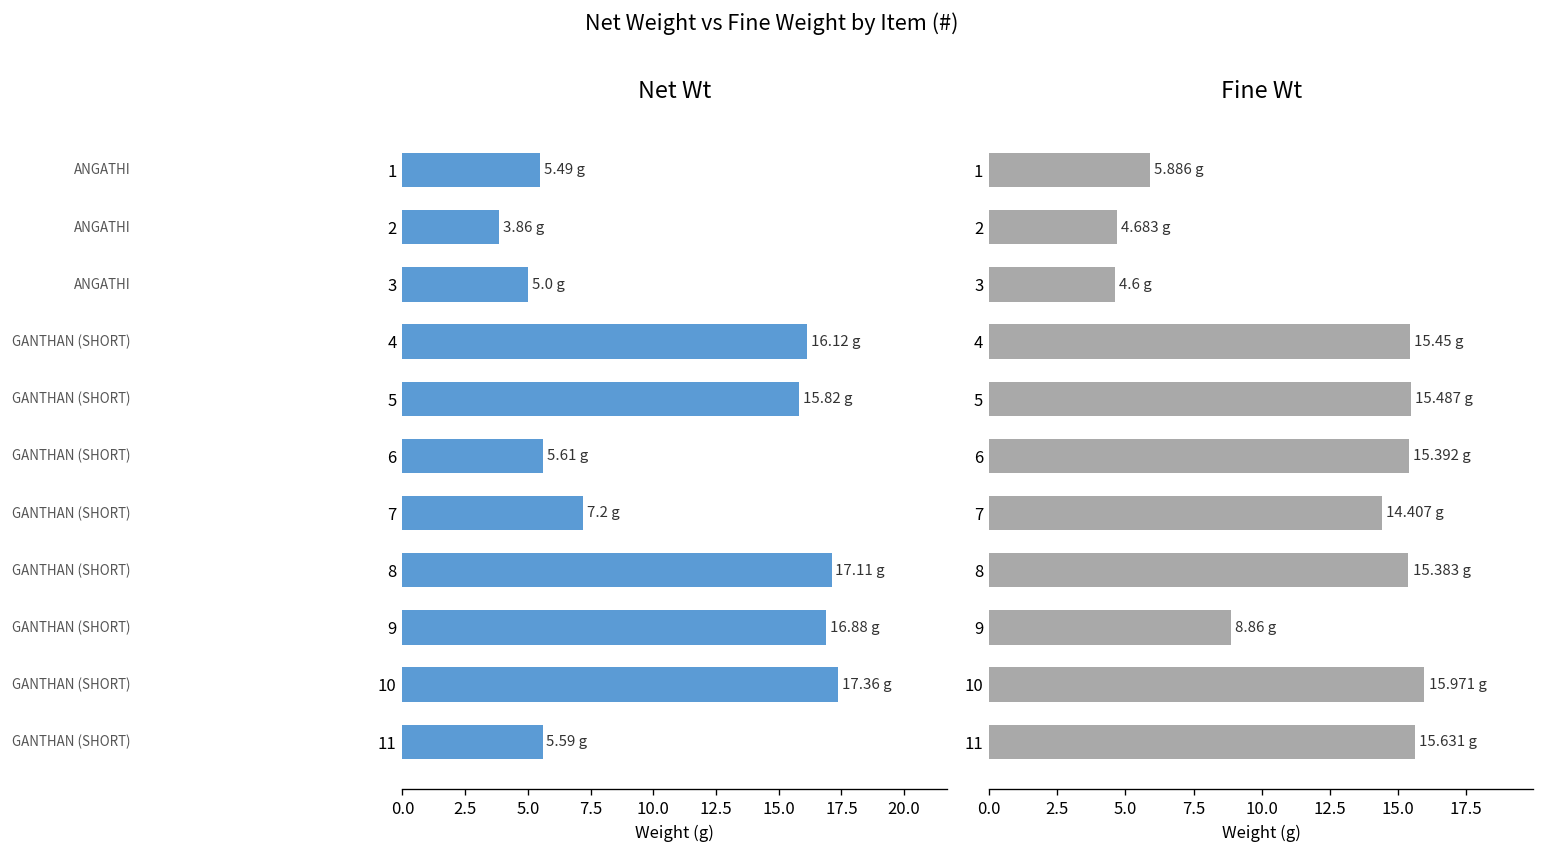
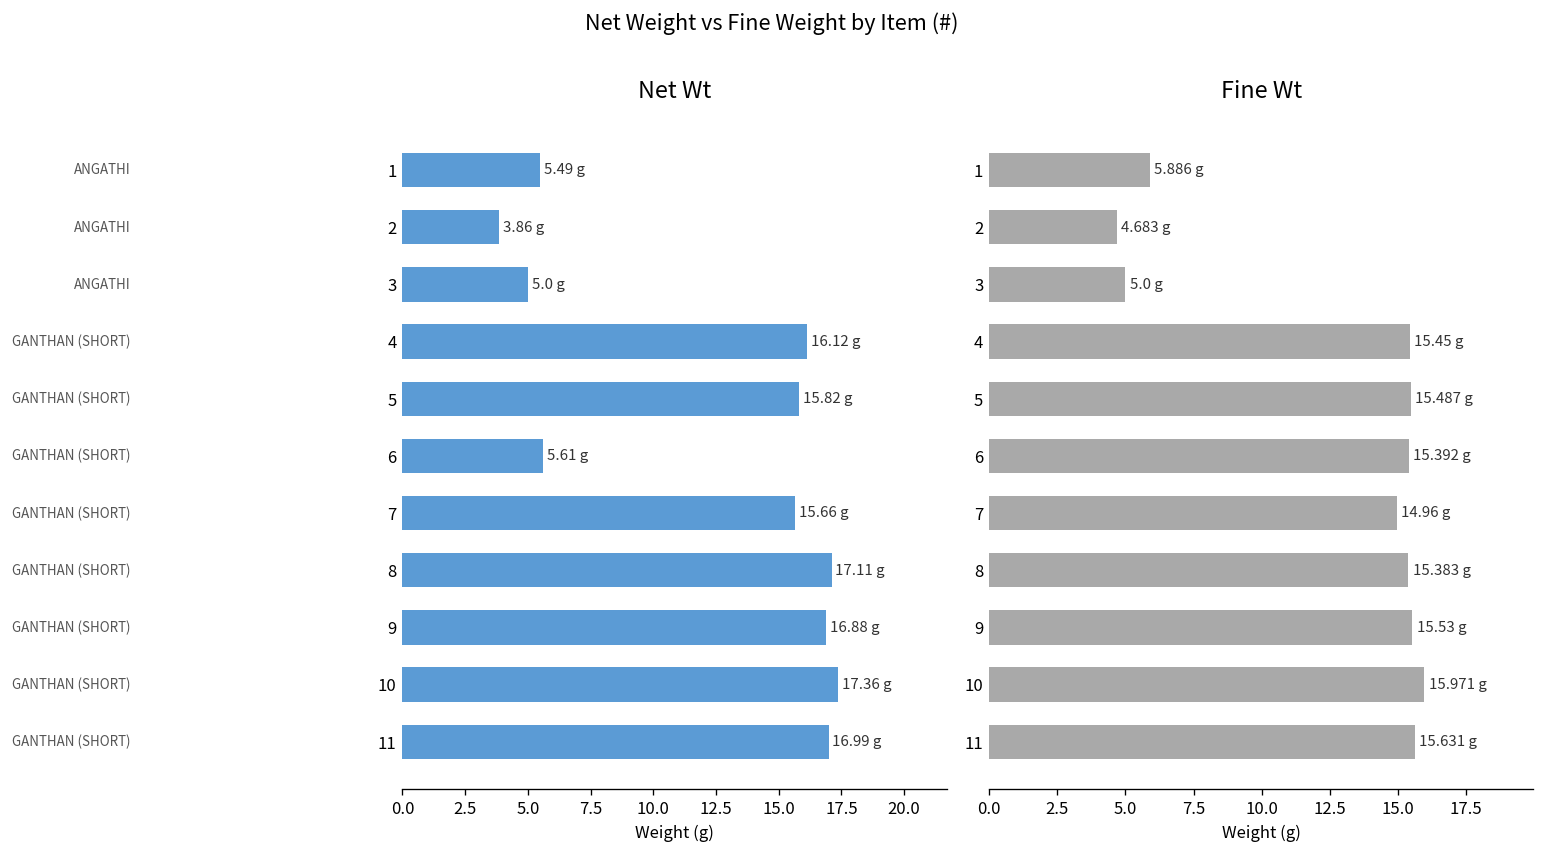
Net Wt, 7: 7.2 -> 15.66
Net Wt, 11: 5.59 -> 16.99
Fine Wt, 3: 4.6 -> 5.0
Fine Wt, 7: 14.407 -> 14.96
Fine Wt, 9: 8.86 -> 15.53
